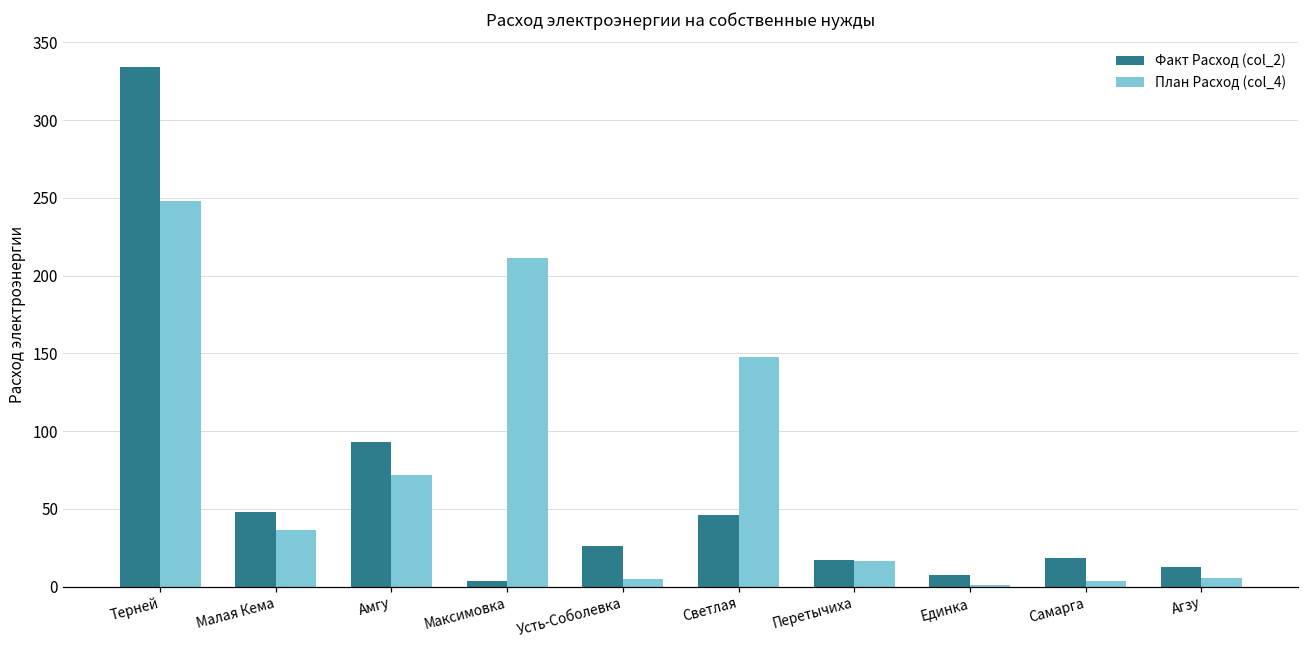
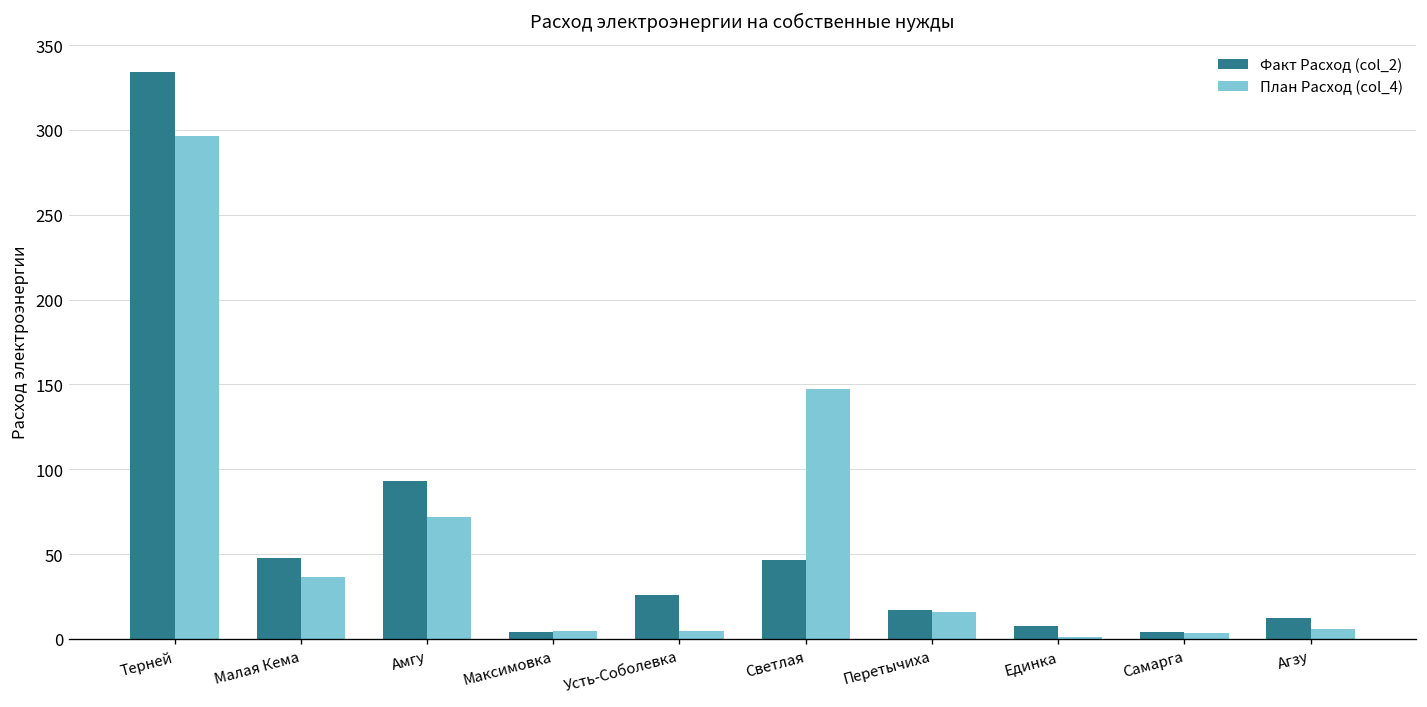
План Расход (col_4), Терней: 248 -> 297
План Расход (col_4), Максимовка: 211 -> 4
Факт Расход (col_2), Самарга: 18 -> 4
